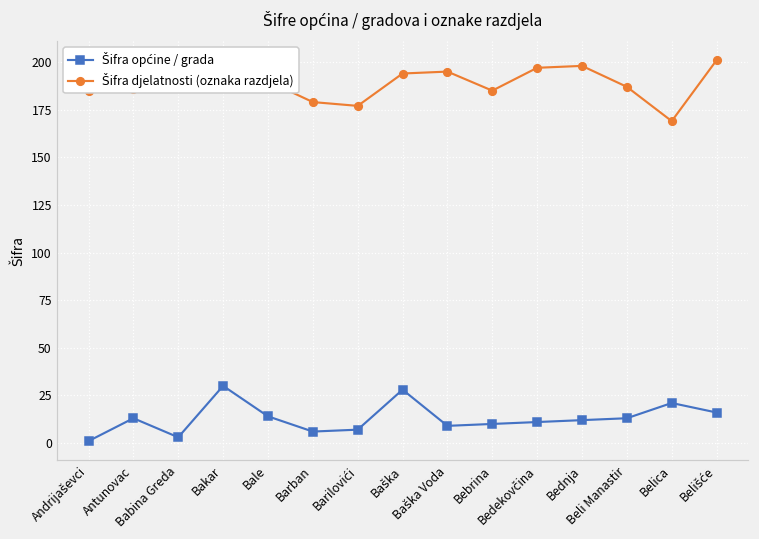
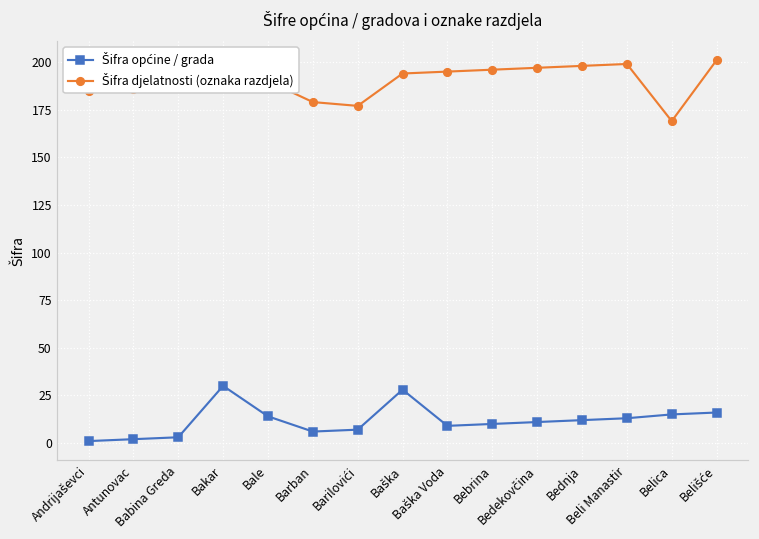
Šifra općine / grada, Antunovac: 13 -> 2
Šifra djelatnosti (oznaka razdjela), Bebrina: 185 -> 196
Šifra djelatnosti (oznaka razdjela), Beli Manastir: 187 -> 199
Šifra općine / grada, Belica: 21 -> 15
